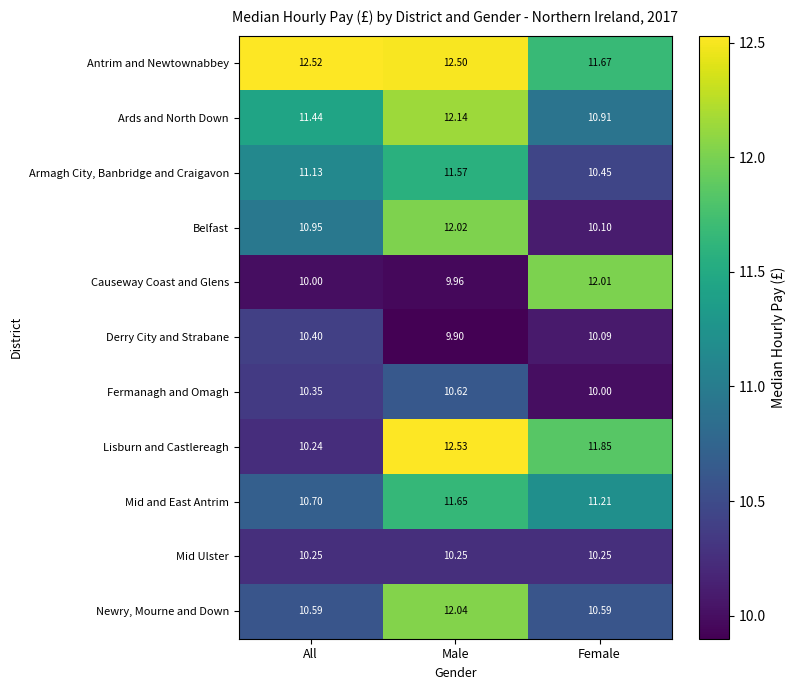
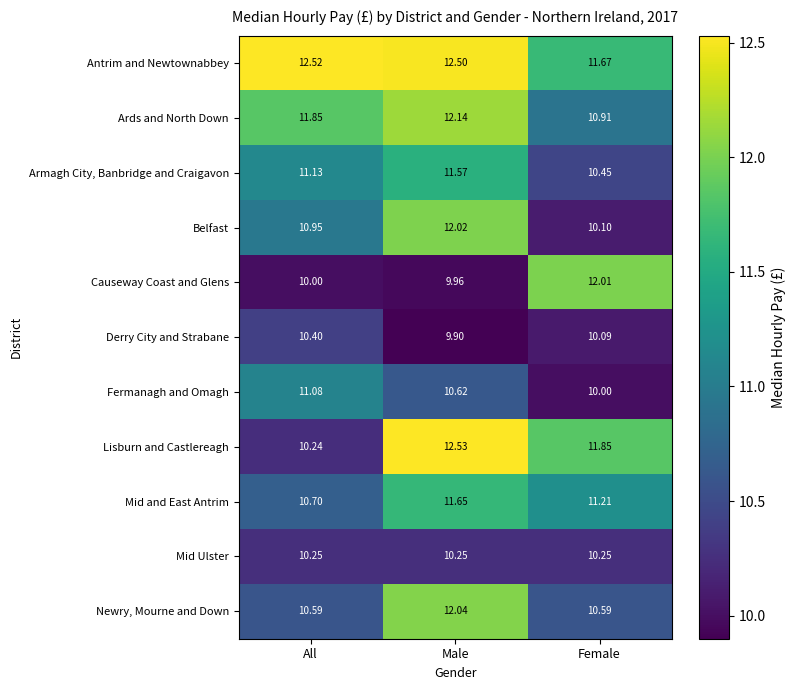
Ards and North Down, All: 11.44 -> 11.85
Fermanagh and Omagh, All: 10.35 -> 11.08
